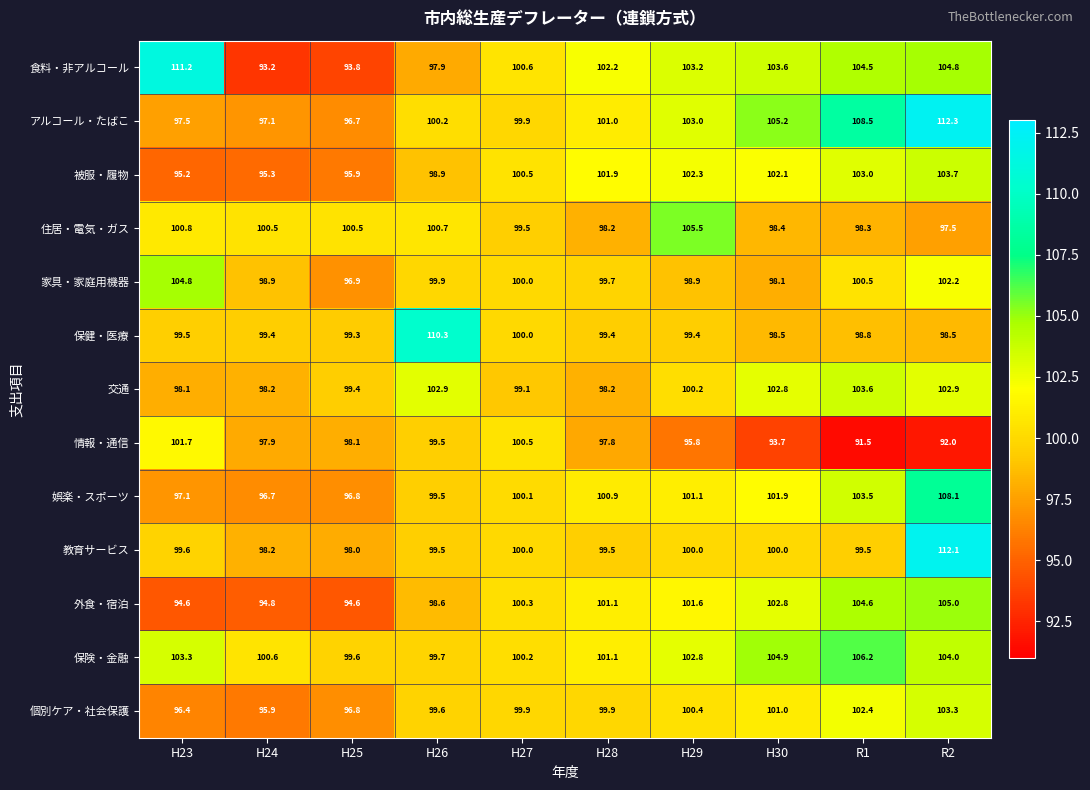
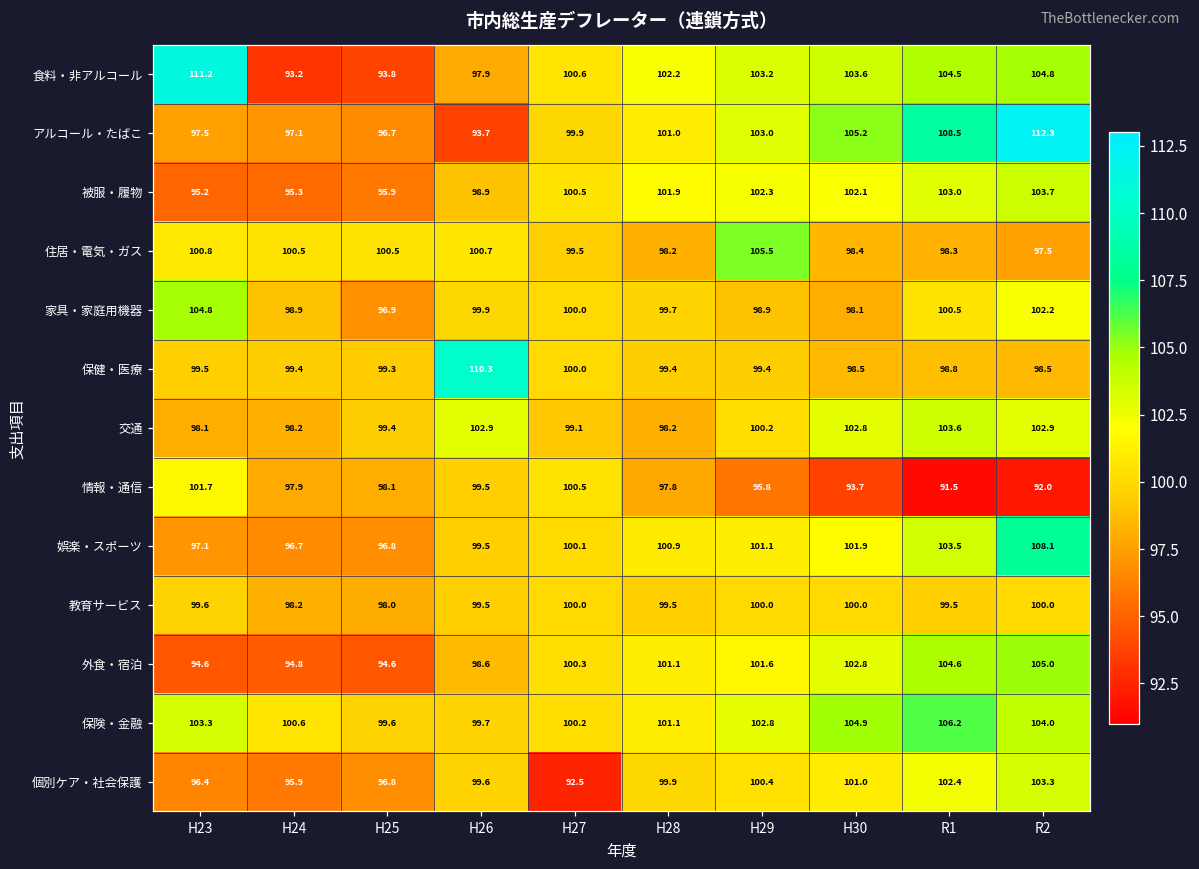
アルコール・たばこ, H26: 100.2 -> 93.7
教育サービス, R2: 112.1 -> 100.0
個別ケア・社会保護, H27: 99.9 -> 92.5
